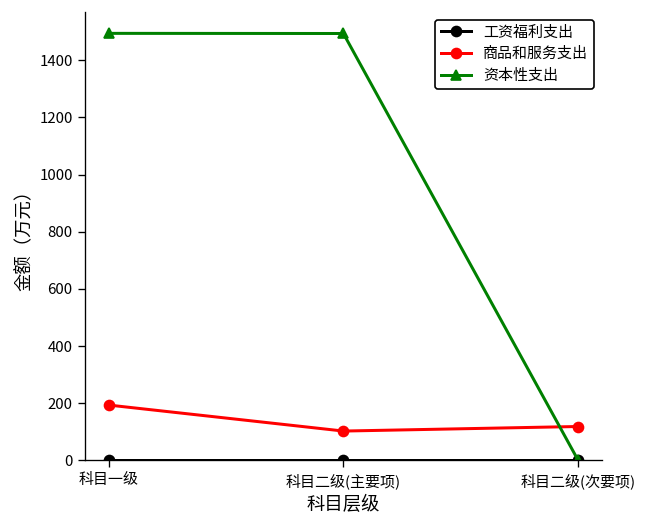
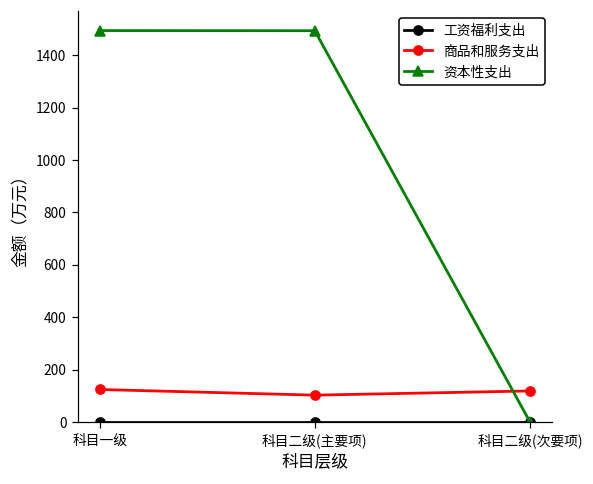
商品和服务支出, 科目一级: 190 -> 120
